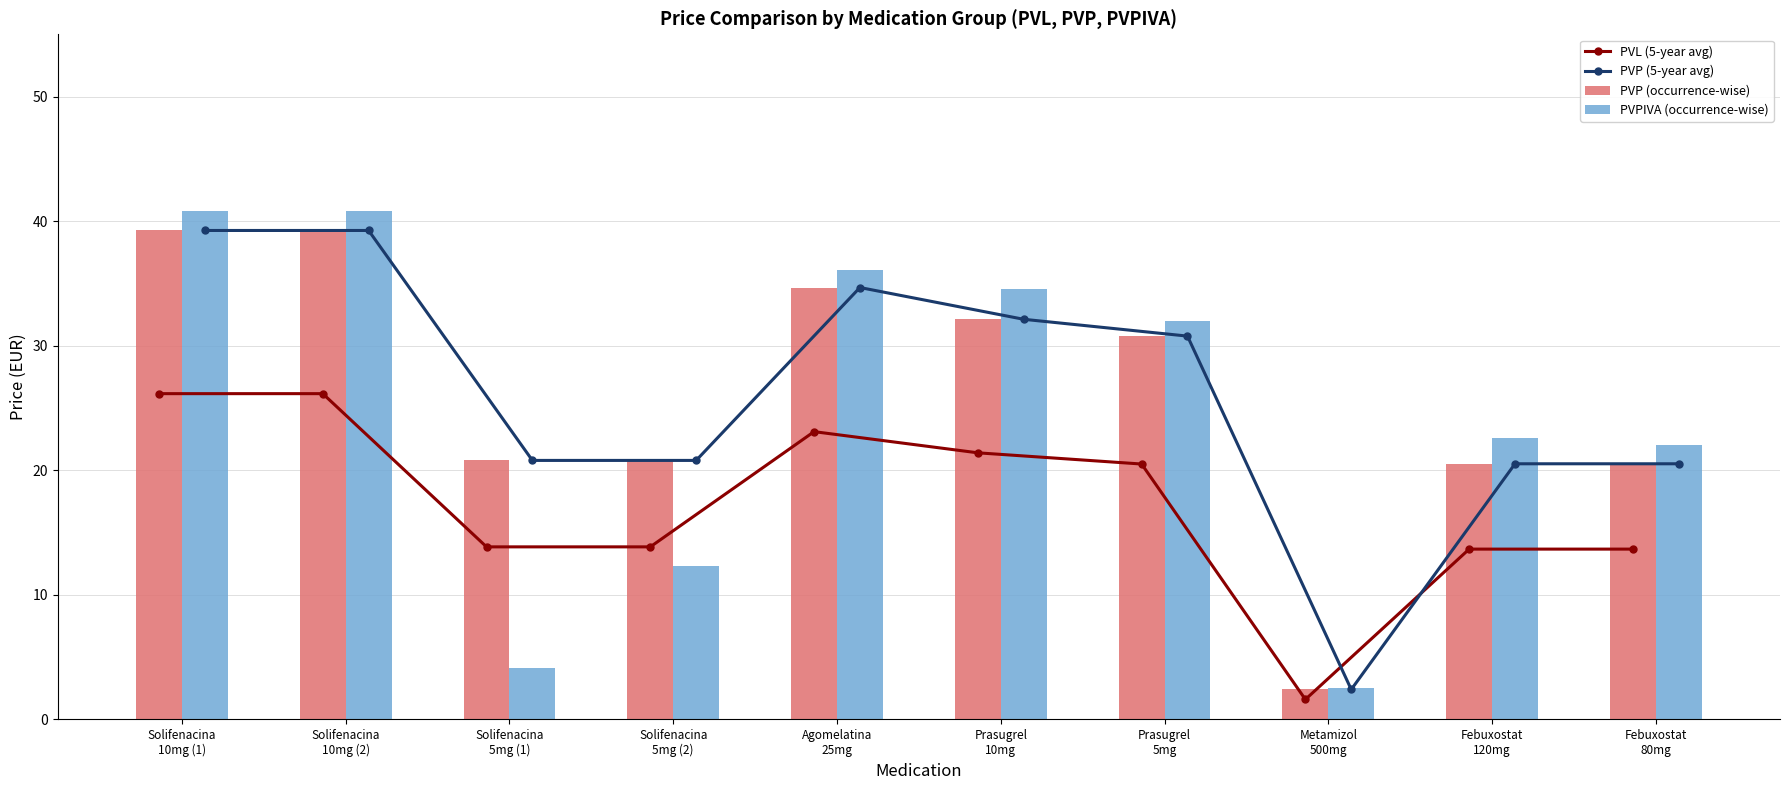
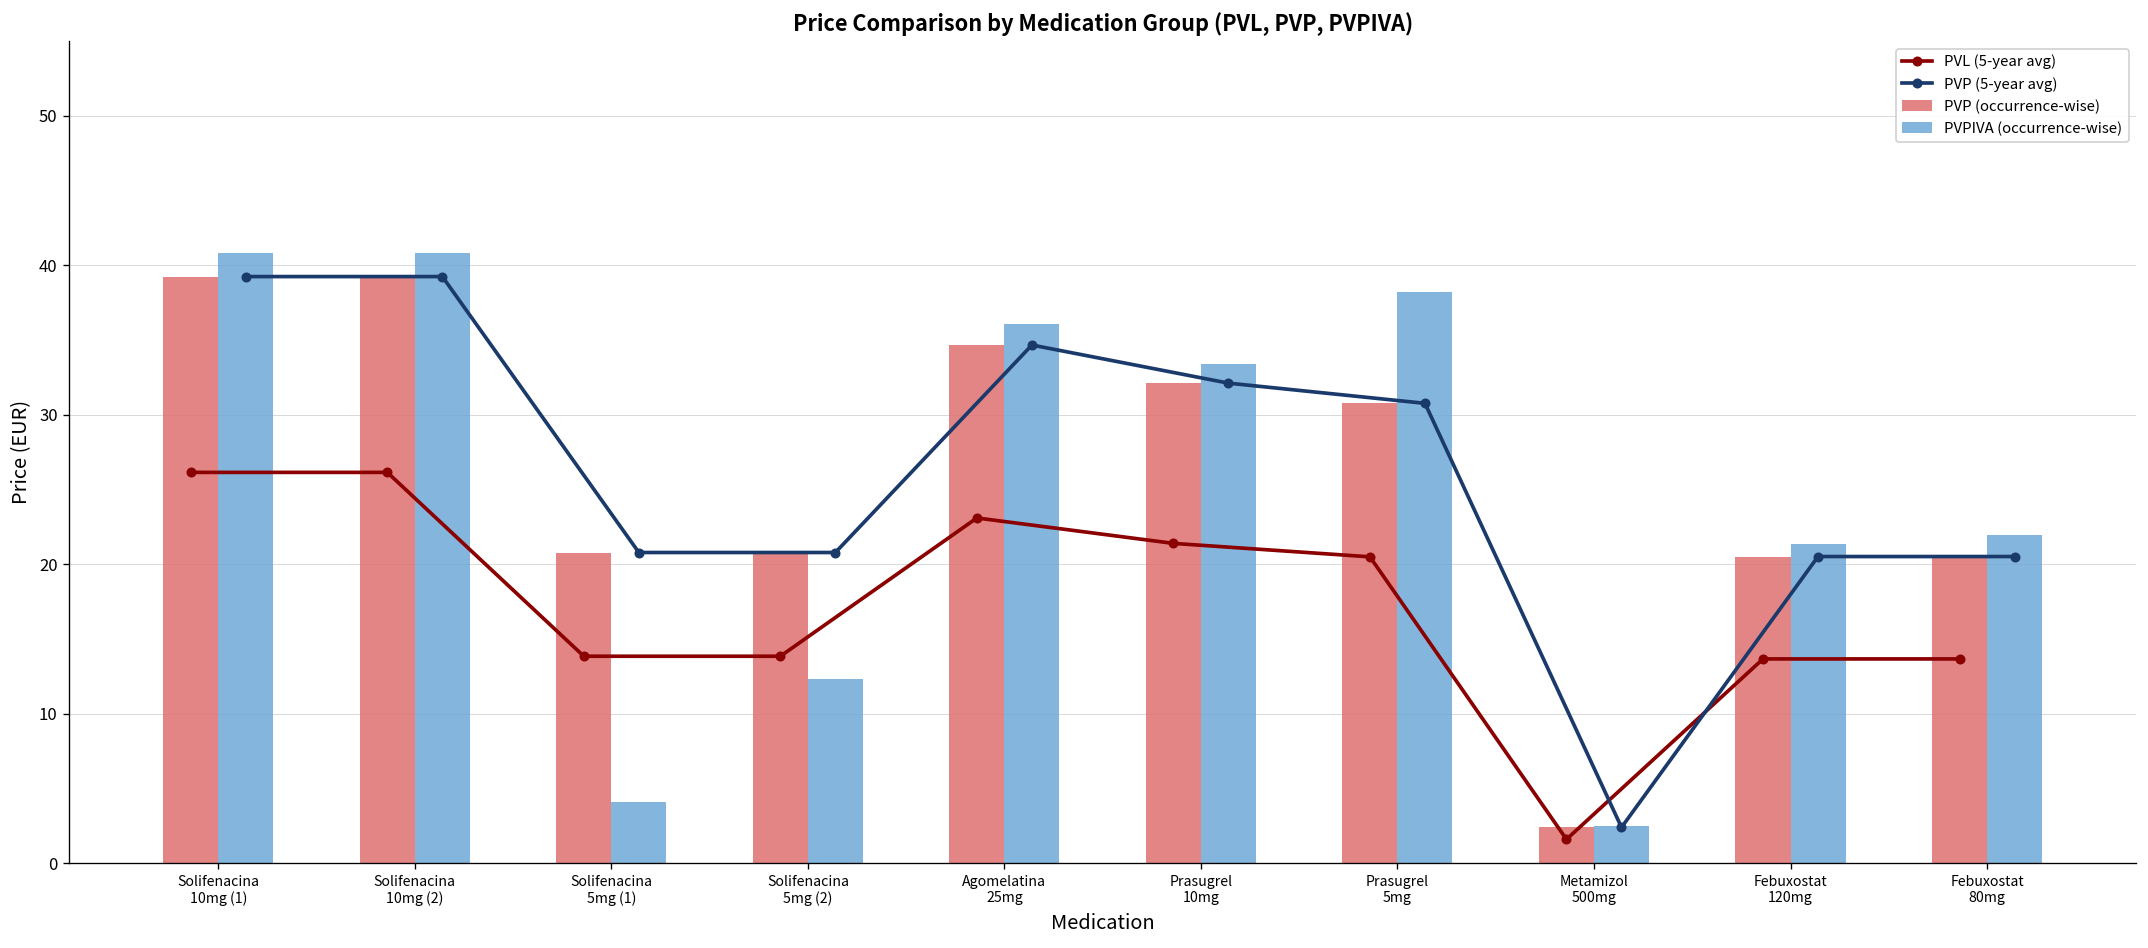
PVPIVA (occurrence-wise), Prasugrel 10mg: 34.6 -> 33.4
PVPIVA (occurrence-wise), Prasugrel 5mg: 32.0 -> 38.2
PVPIVA (occurrence-wise), Febuxostat 120mg: 22.6 -> 21.3
